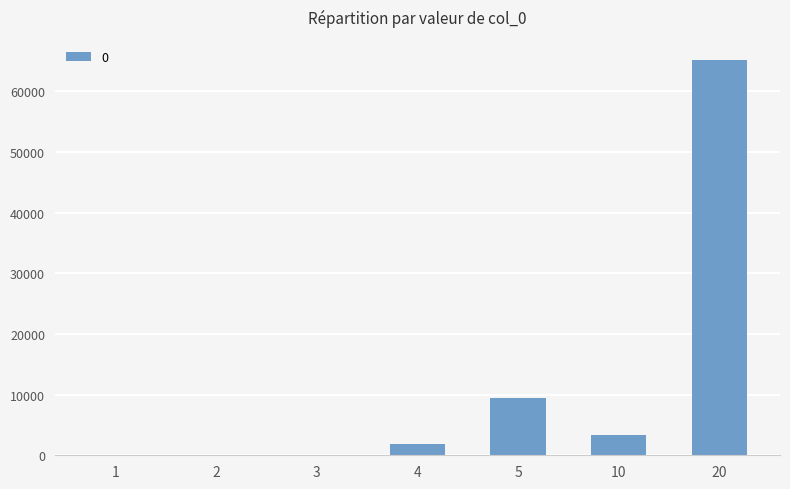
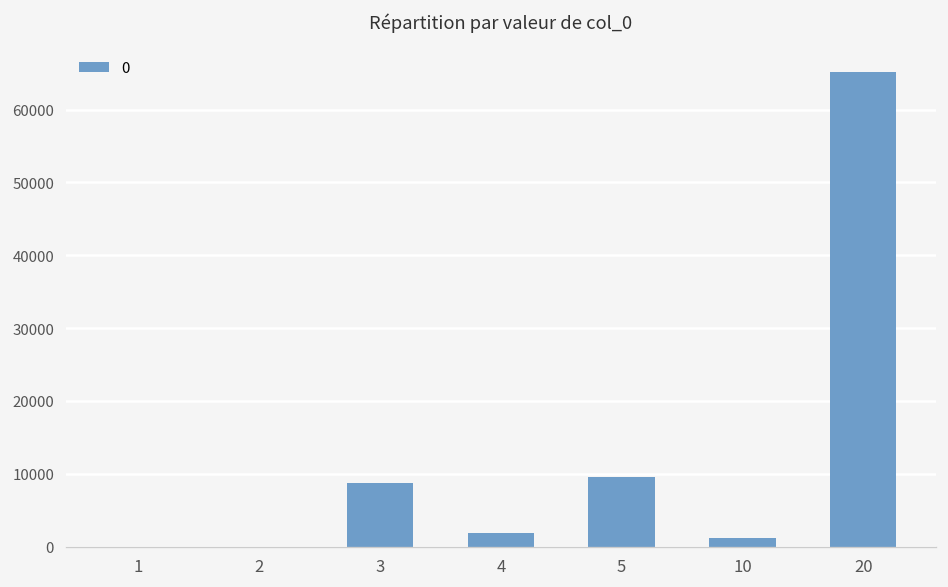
3: 0 -> 9000
10: 3000 -> 1000
